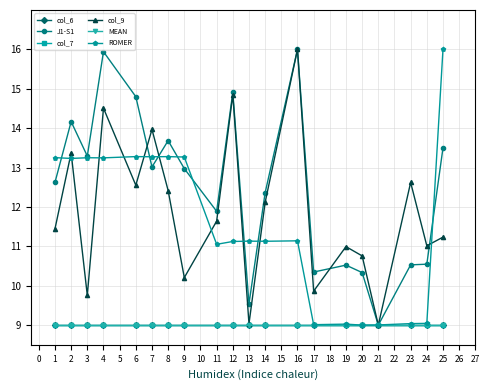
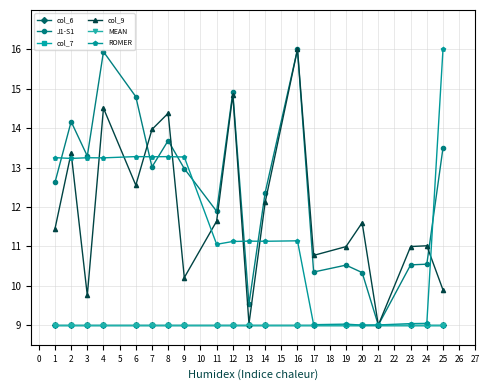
col_9, 8: 12.4 -> 14.4
col_9, 17: 9.9 -> 10.8
col_9, 20: 10.8 -> 11.6
col_9, 23: 12.6 -> 11.0
col_9, 25: 11.2 -> 9.9
